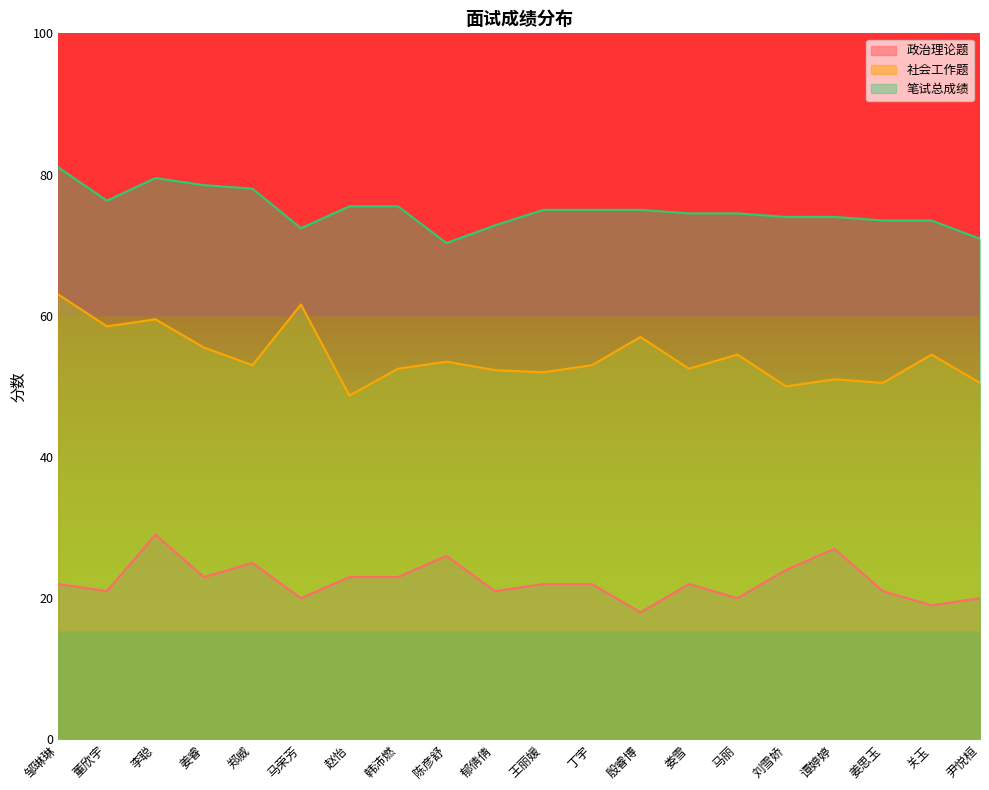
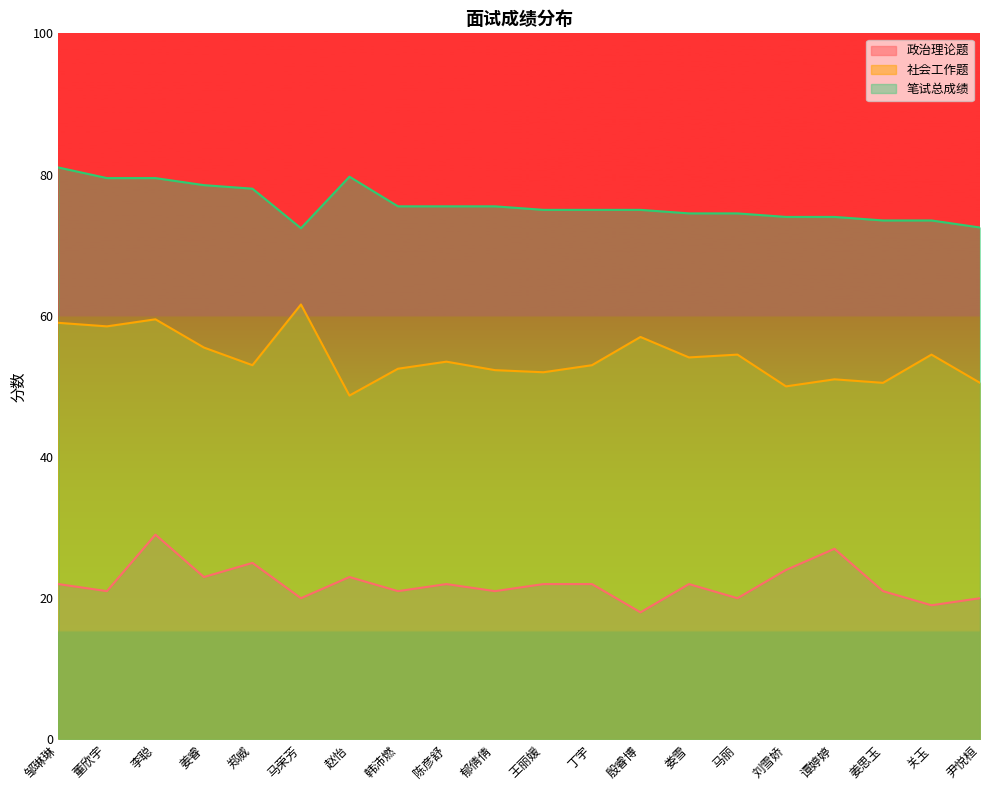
社会工作题, 邹琳琳: 63 -> 59
笔试总成绩, 董欣宇: 76 -> 80
笔试总成绩, 赵怡: 76 -> 80
政治理论题, 韩沛燃: 23 -> 21
政治理论题, 陈彦舒: 26 -> 22
笔试总成绩, 陈彦舒: 70 -> 76
笔试总成绩, 郁倩倩: 73 -> 76
社会工作题, 娄雪: 53 -> 54
笔试总成绩, 尹悦桓: 71 -> 73
